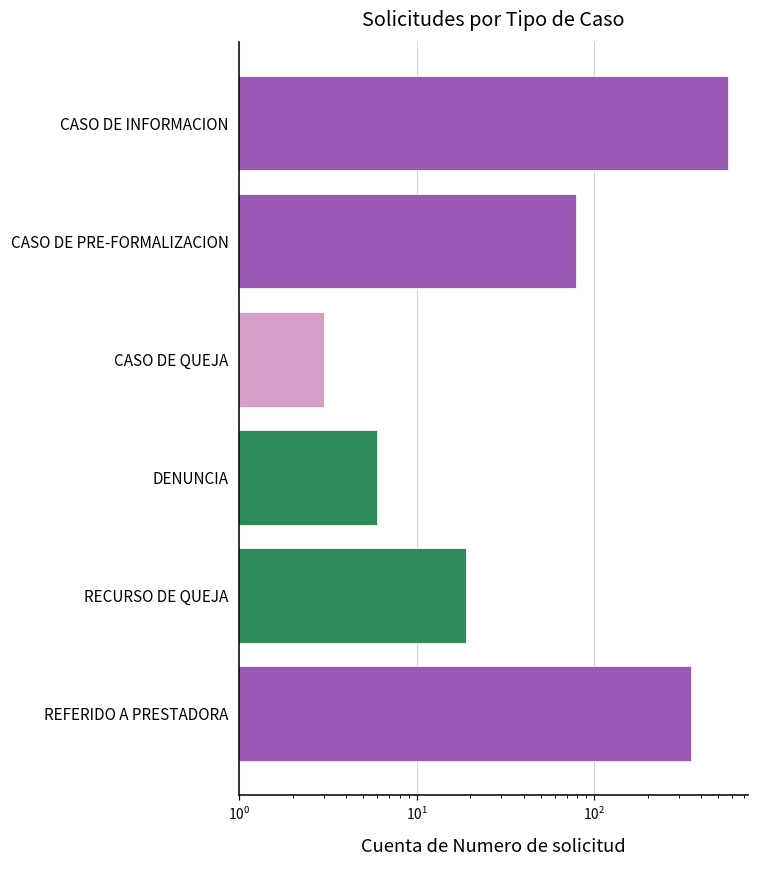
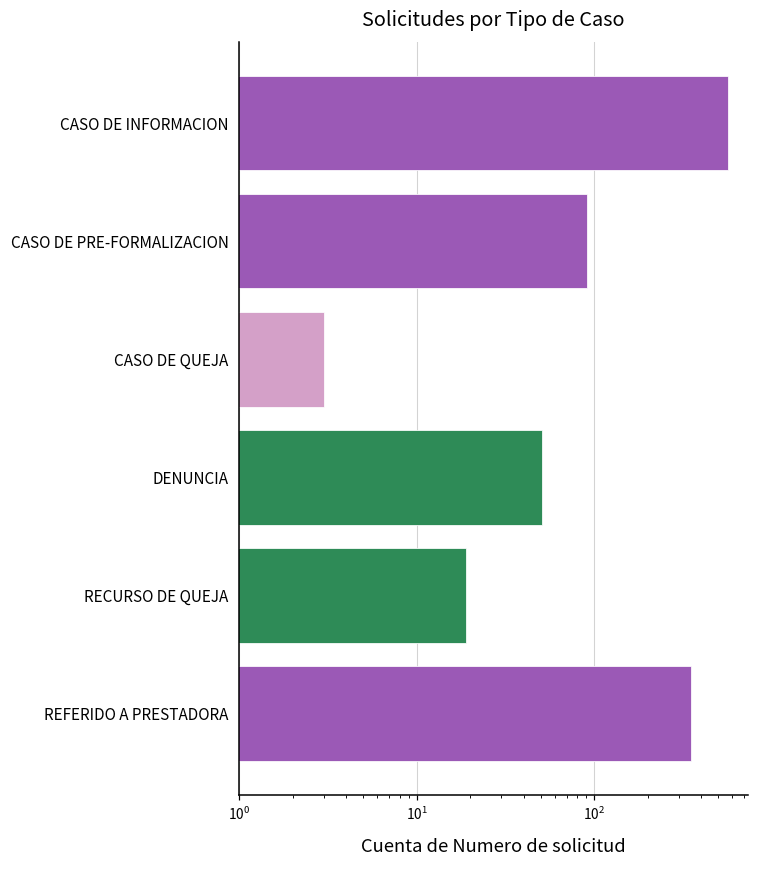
CASO DE PRE-FORMALIZACION: 80 -> 90
DENUNCIA: 6 -> 51
